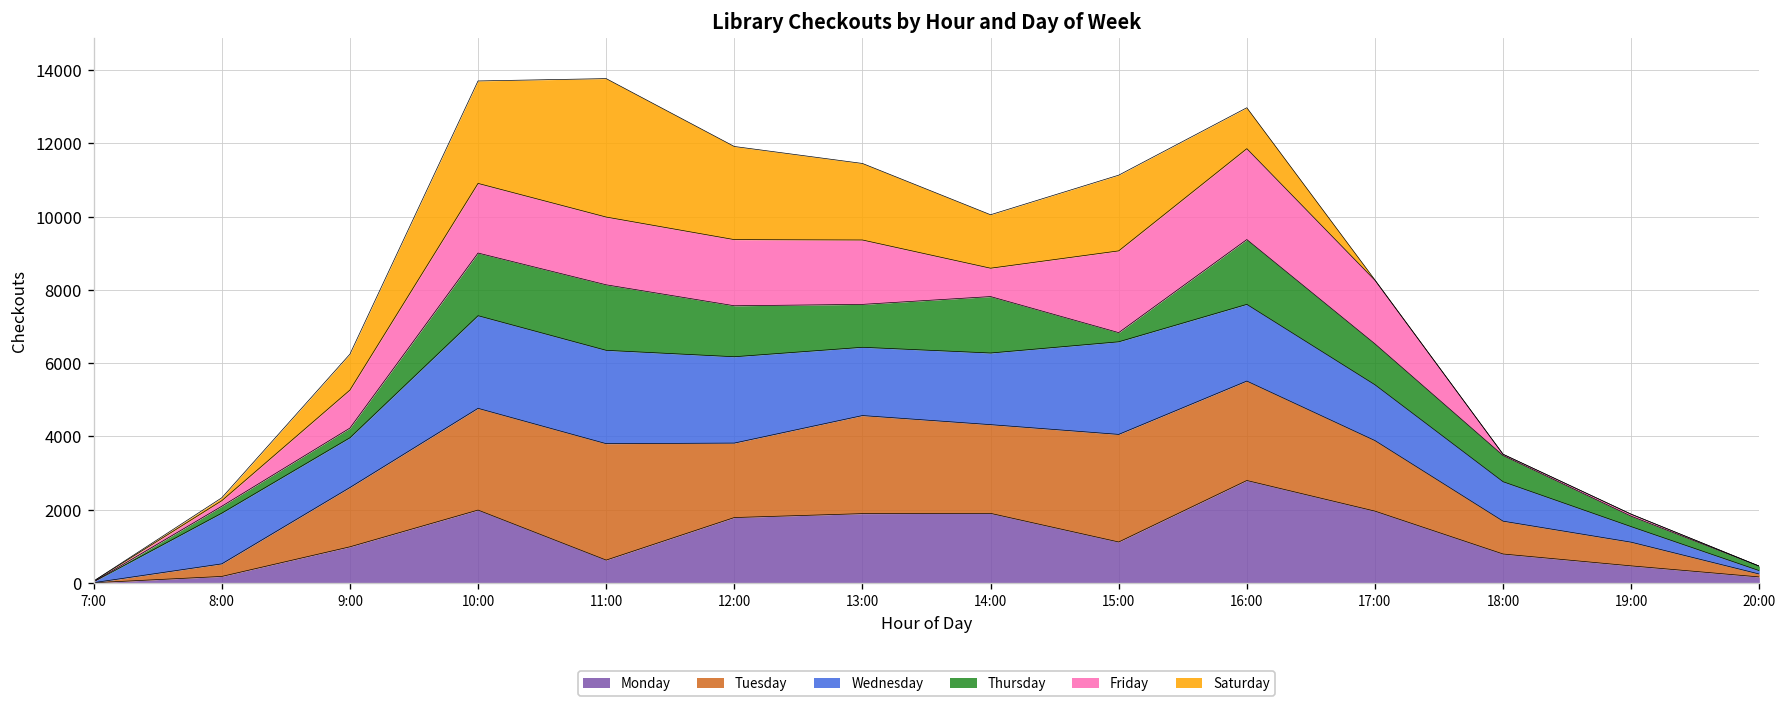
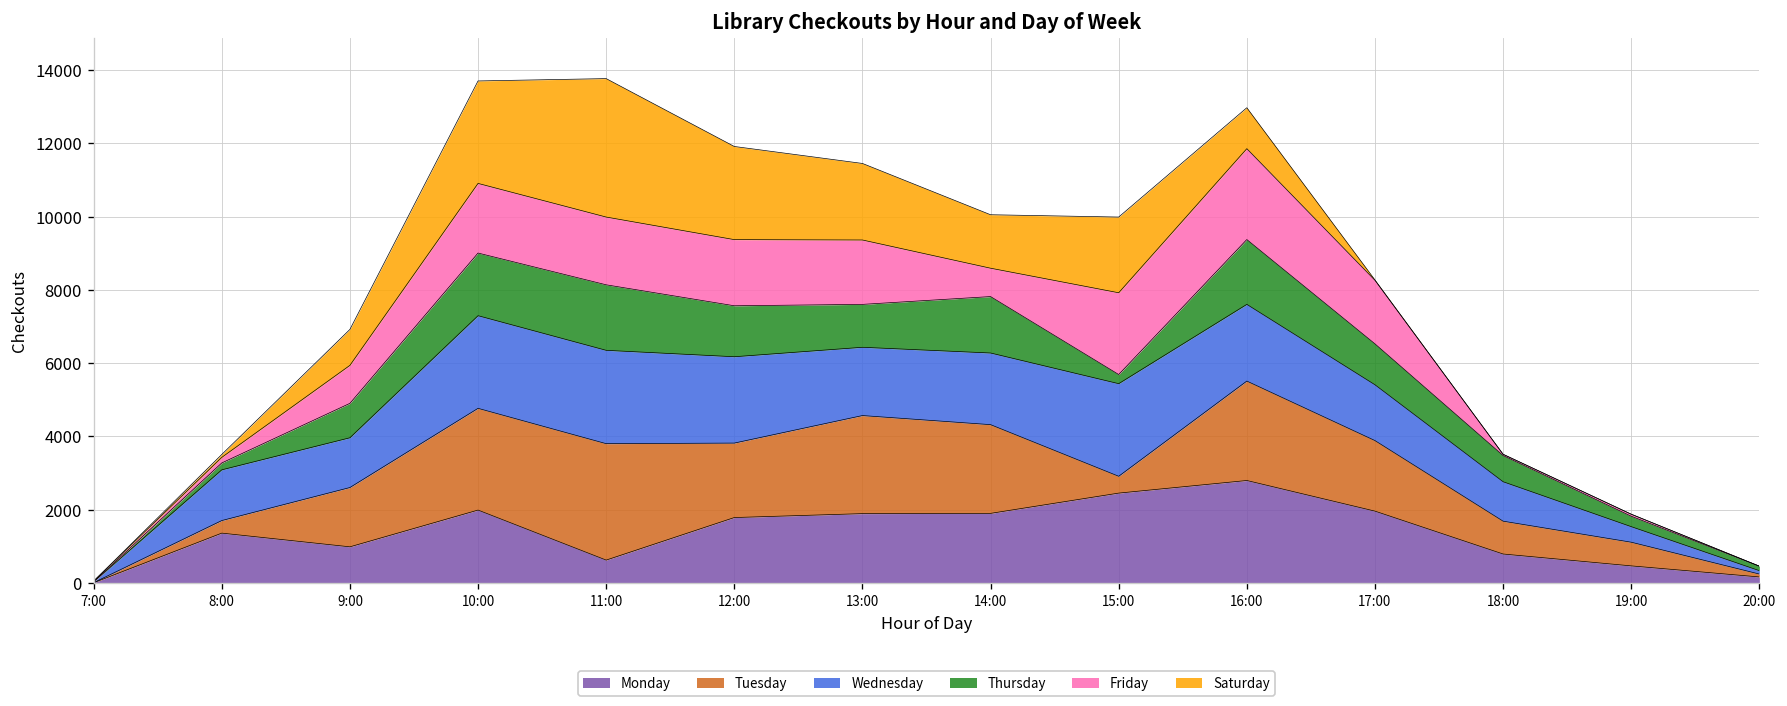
Monday, 8:00: 200 -> 1400
Thursday, 9:00: 300 -> 900
Monday, 15:00: 1100 -> 2500
Tuesday, 15:00: 2900 -> 500
